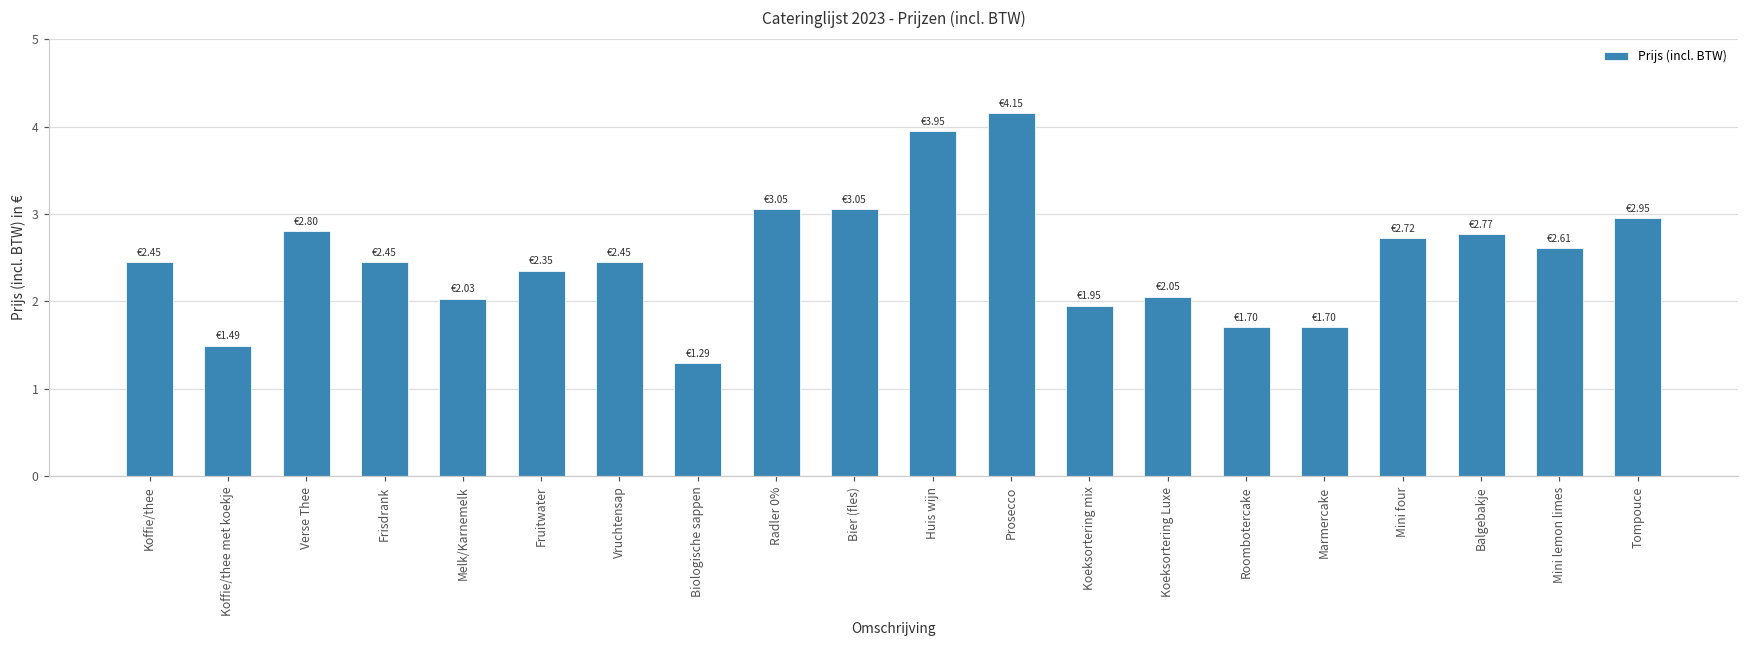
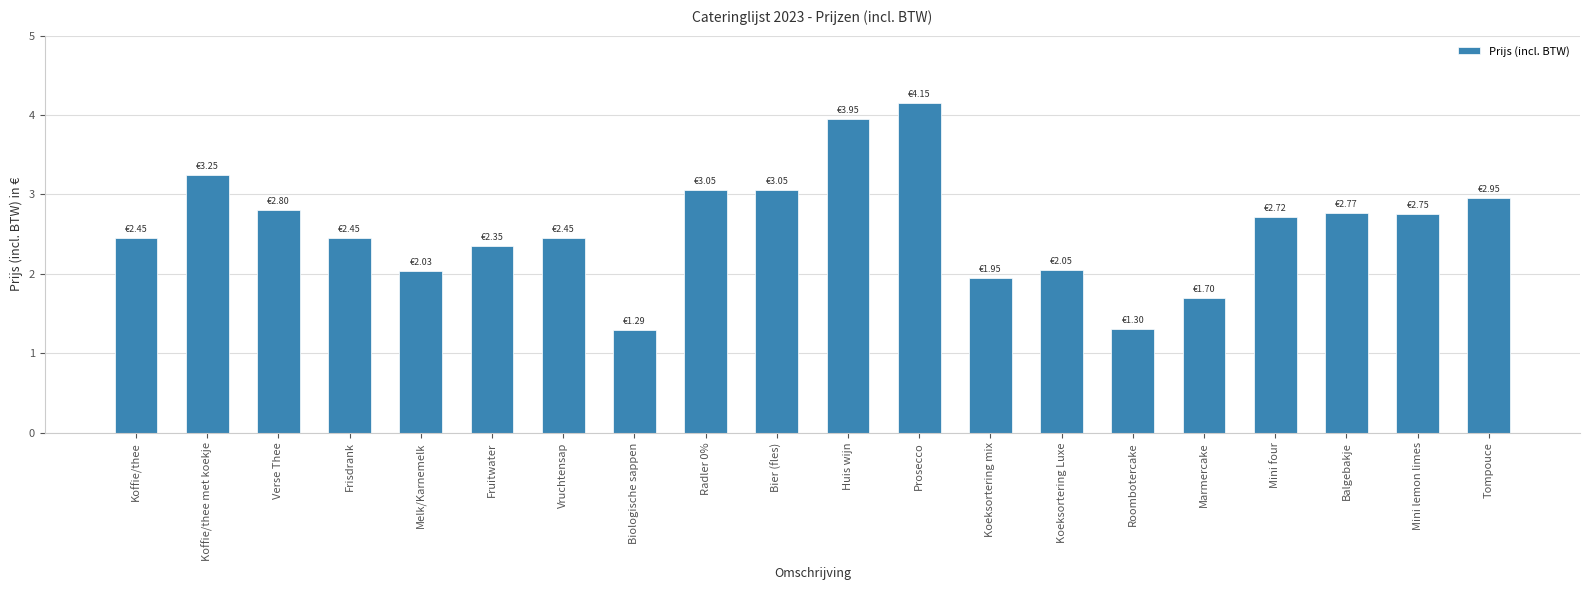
Koffie/thee met koekje: €1.49 -> €3.25
Roombotercake: €1.70 -> €1.30
Mini lemon limes: €2.61 -> €2.75
